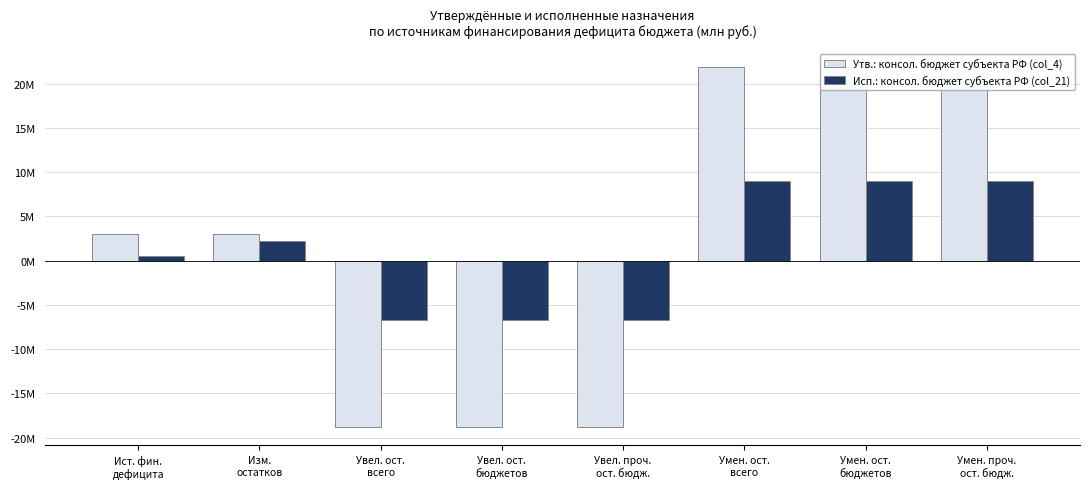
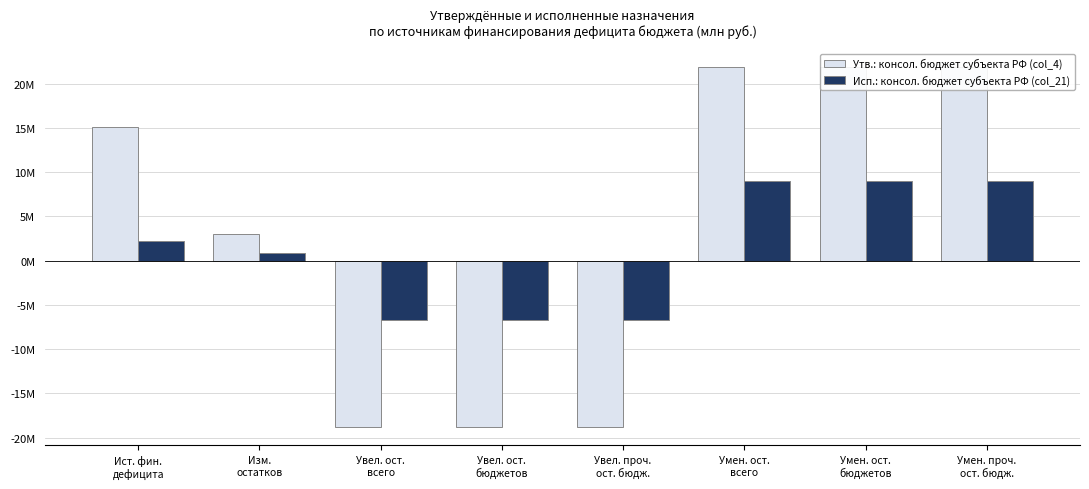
Утв.: консол. бюджет субъекта РФ (col_4), Ист. фин. дефицита: 3000000 -> 15000000
Исп.: консол. бюджет субъекта РФ (col_21), Ист. фин. дефицита: 0 -> 2000000
Исп.: консол. бюджет субъекта РФ (col_21), Изм. остатков: 2000000 -> 1000000
